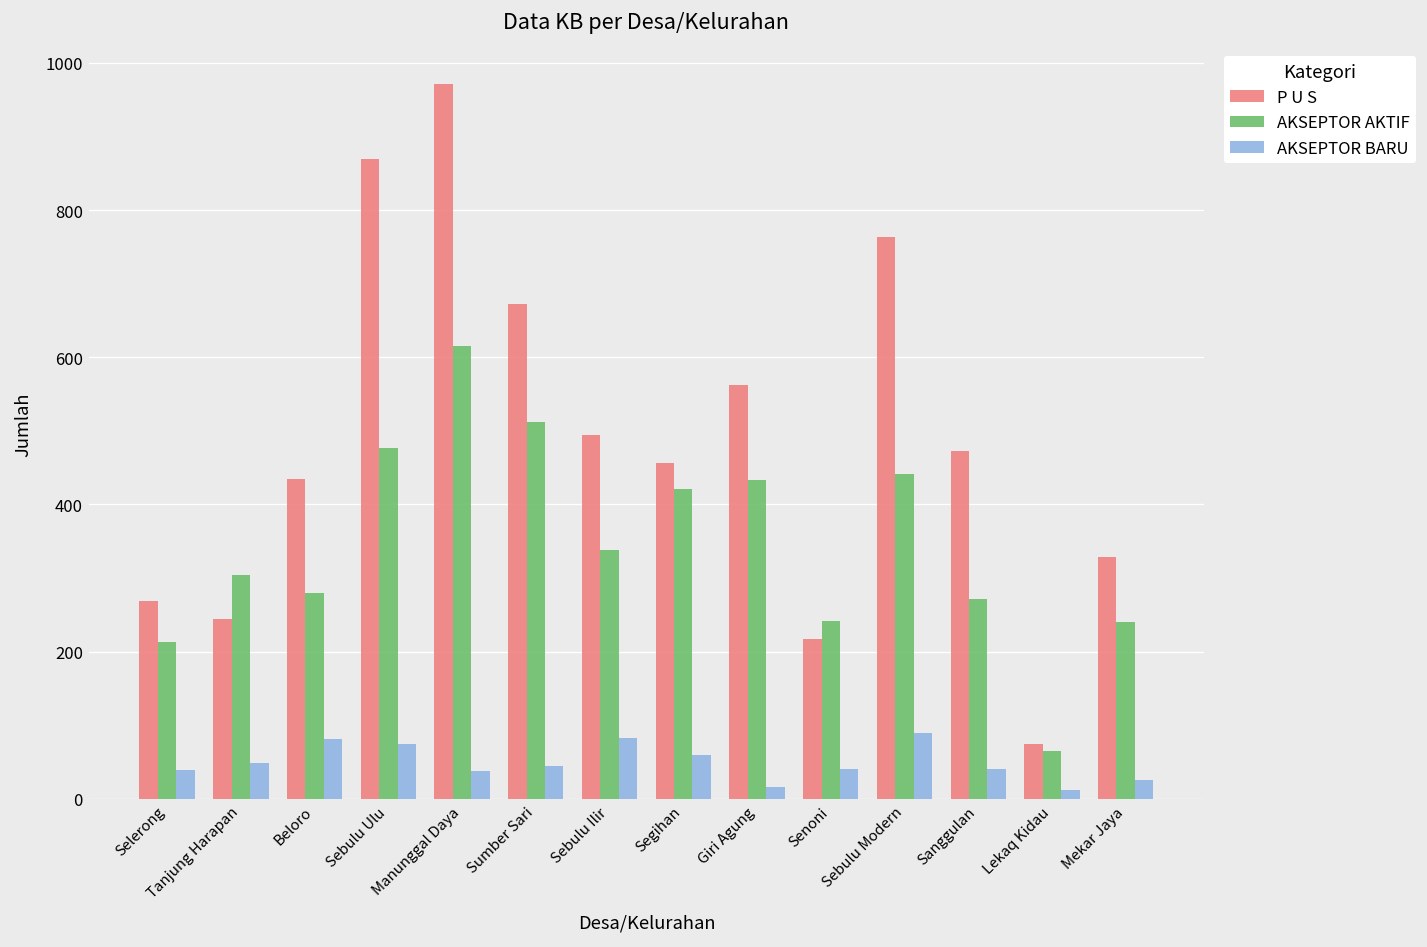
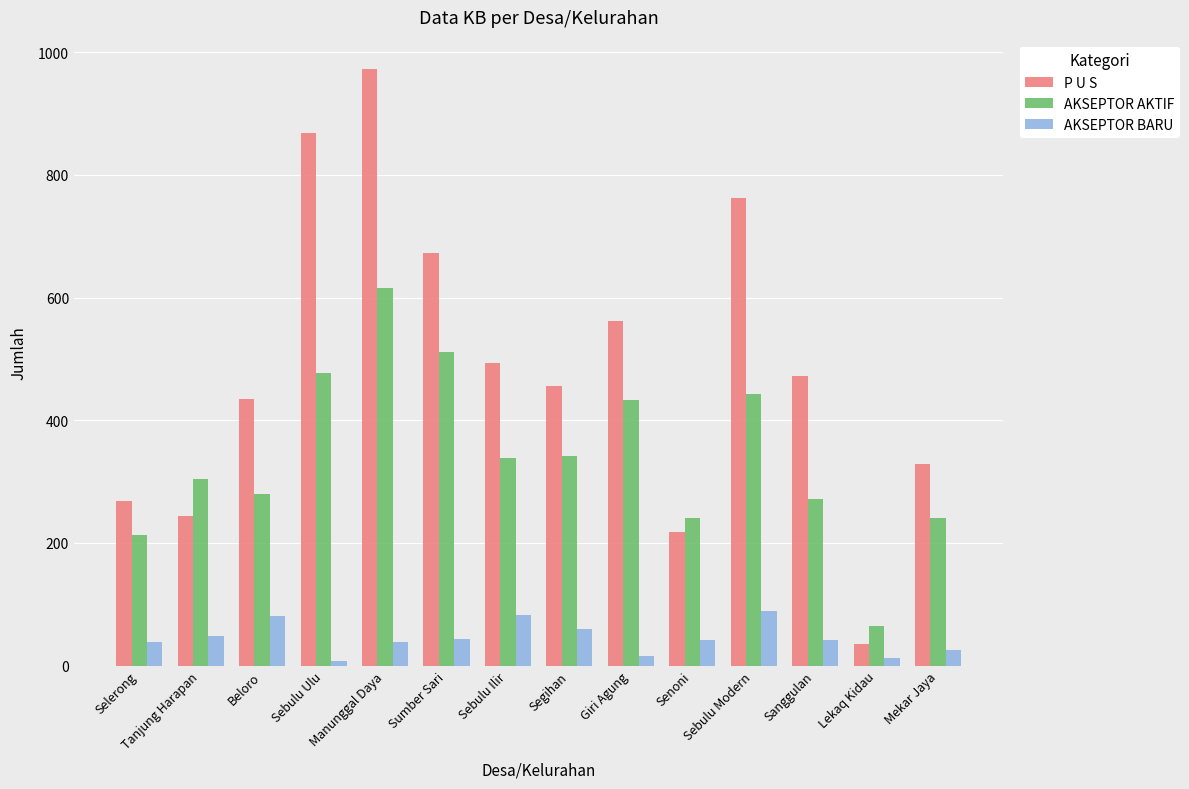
AKSEPTOR BARU, Sebulu Ulu: 80 -> 10
AKSEPTOR AKTIF, Segihan: 420 -> 340
P U S, Lekaq Kidau: 80 -> 40
